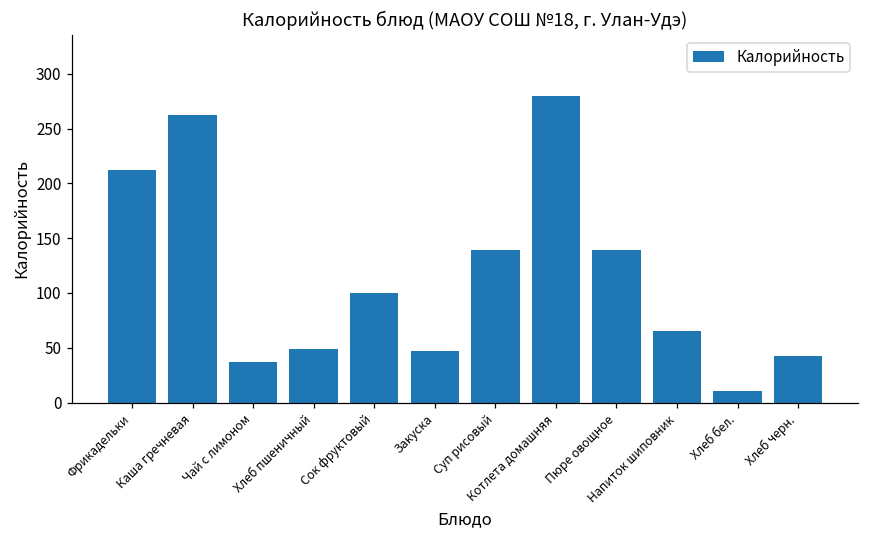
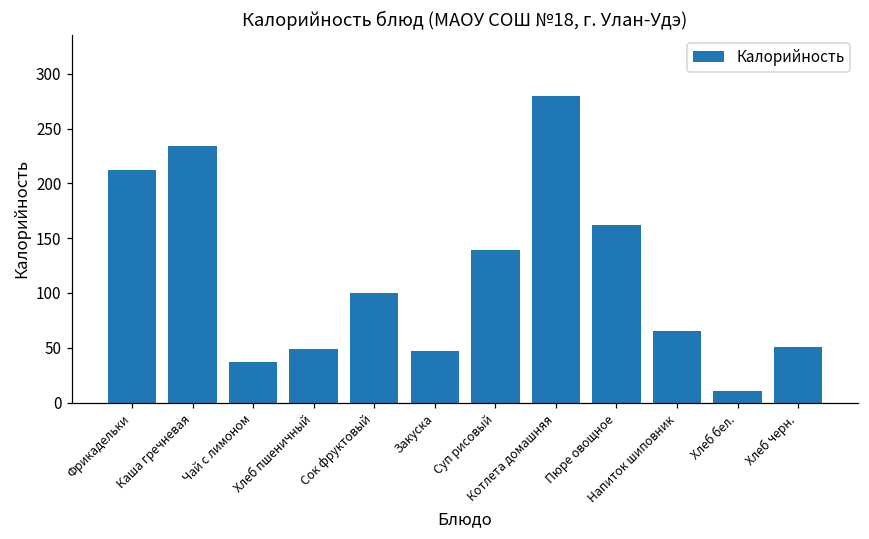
Каша гречневая: 260 -> 230
Пюре овощное: 140 -> 160
Хлеб черн.: 40 -> 50
